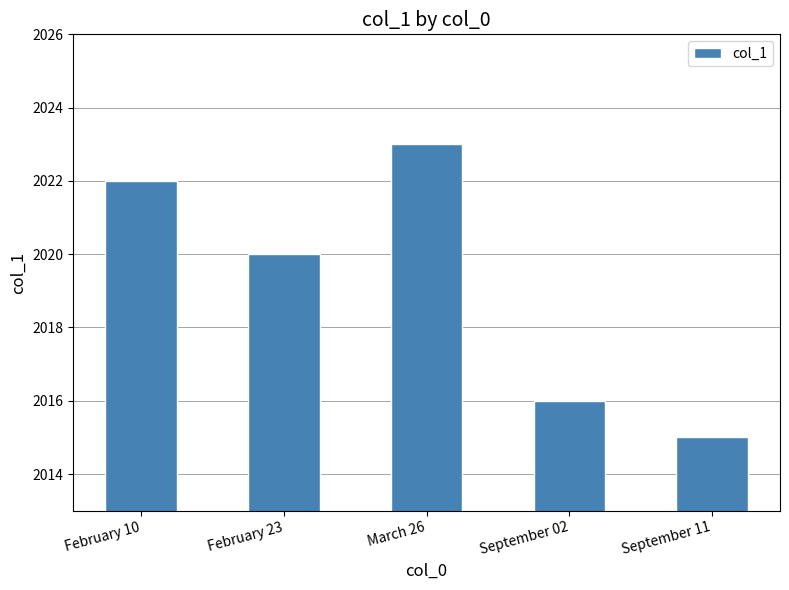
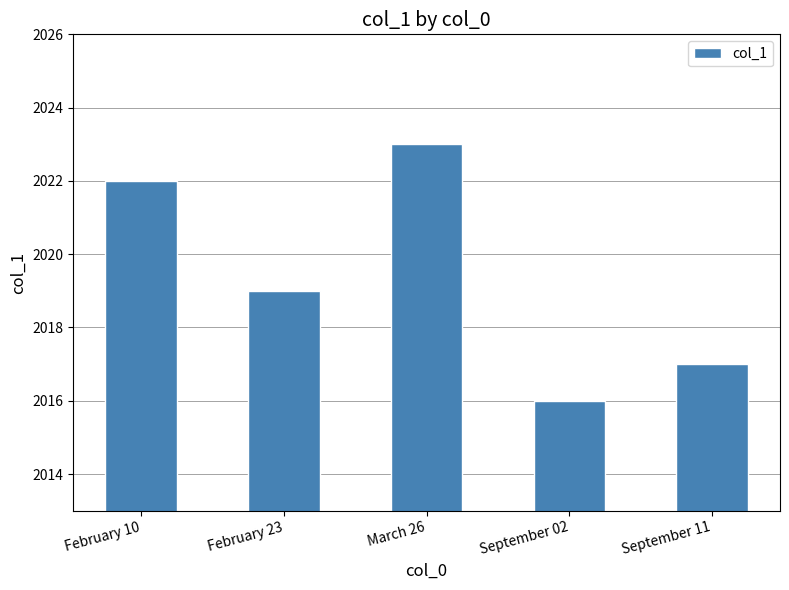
February 23: 2020 -> 2019
September 11: 2015 -> 2017
